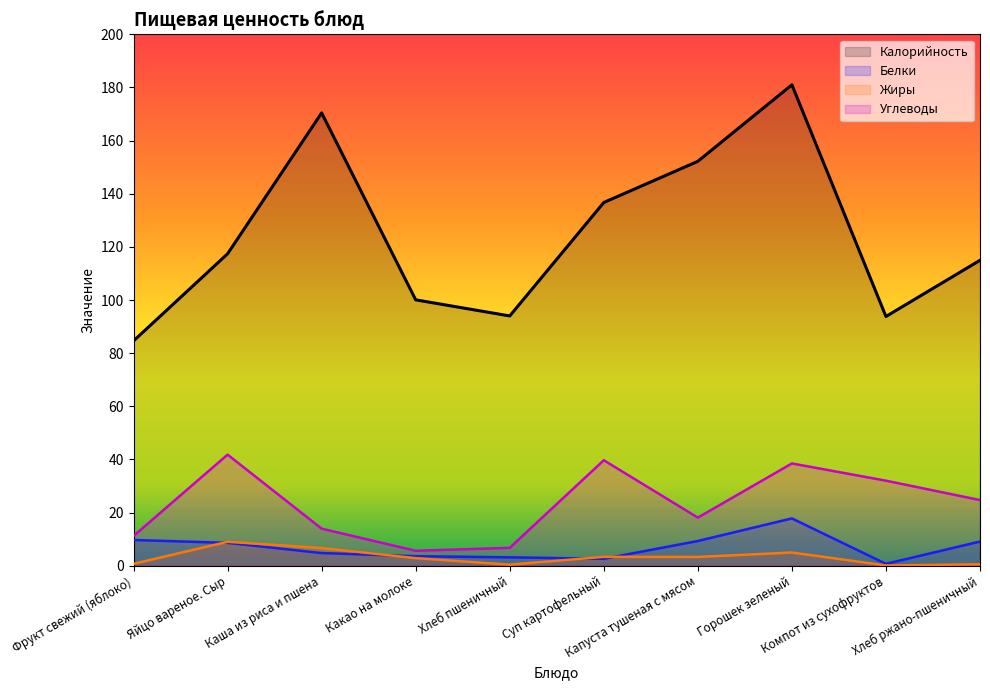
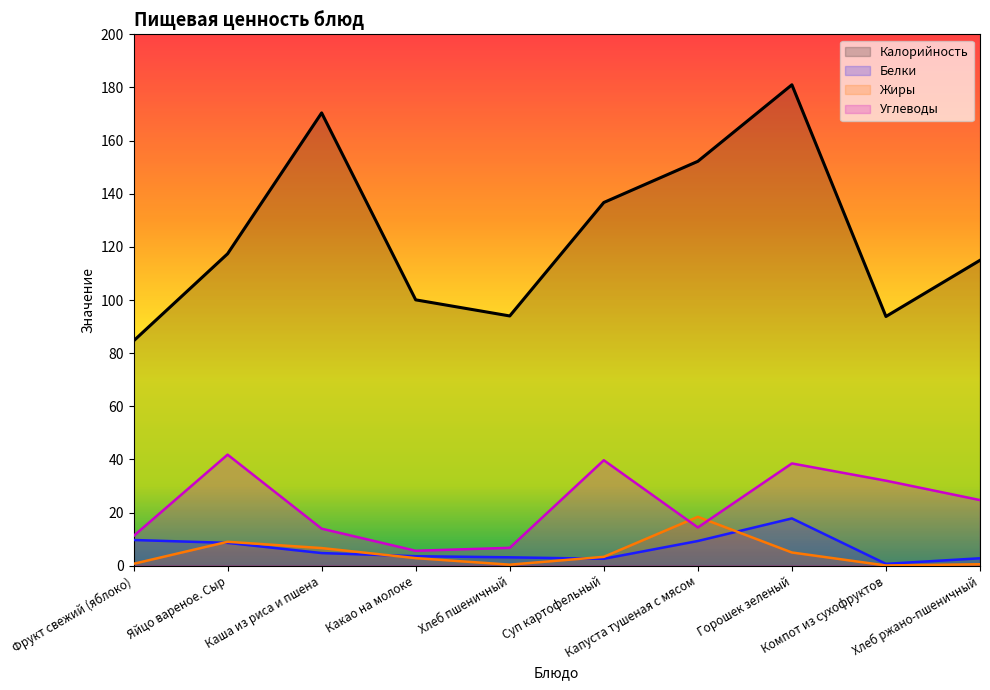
Жиры, Капуста тушеная с мясом: 3 -> 18
Углеводы, Капуста тушеная с мясом: 18 -> 14
Белки, Хлеб ржано-пшеничный: 9 -> 3
